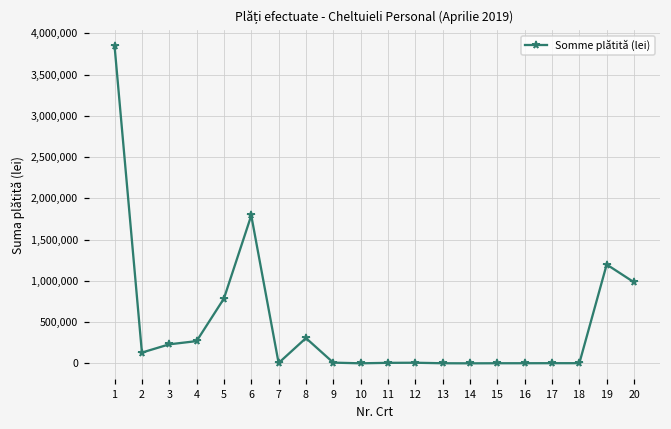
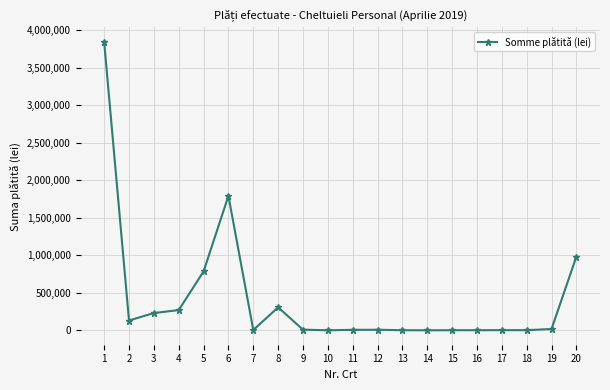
19: 1,200,000 -> 0
